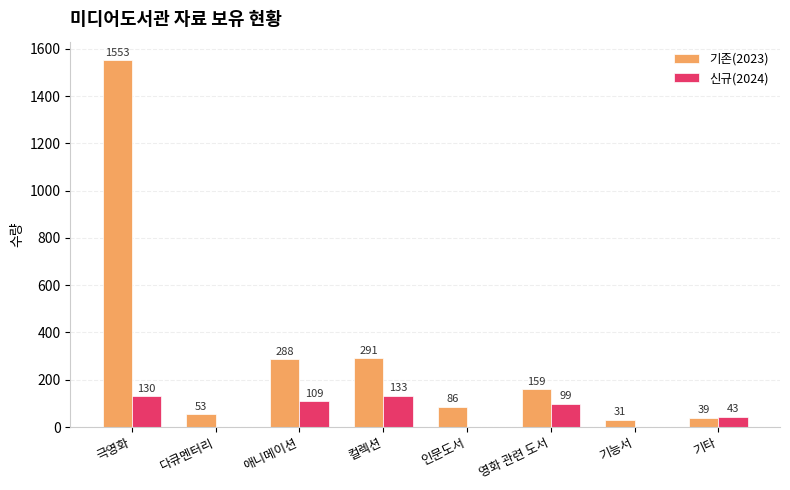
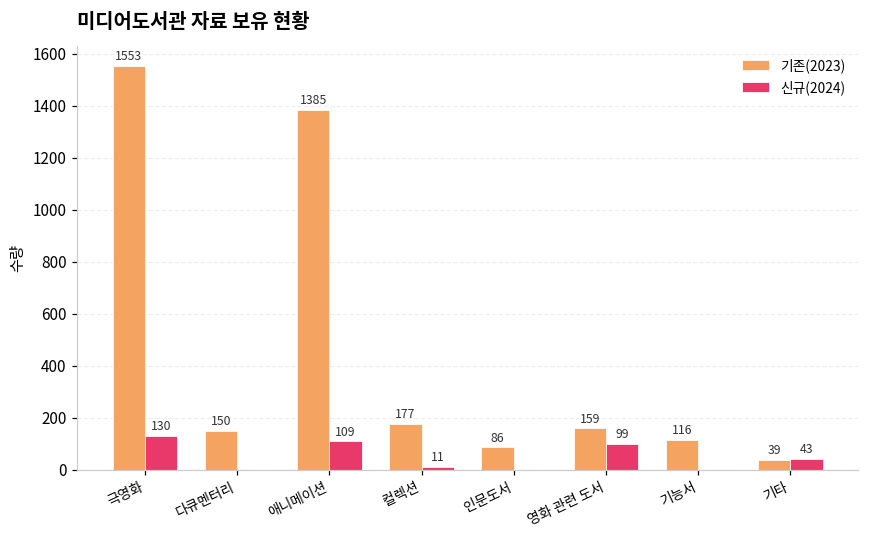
기존(2023), 다큐멘터리: 53 -> 150
기존(2023), 애니메이션: 288 -> 1385
기존(2023), 컬렉션: 291 -> 177
신규(2024), 컬렉션: 133 -> 11
기존(2023), 기능서: 31 -> 116
